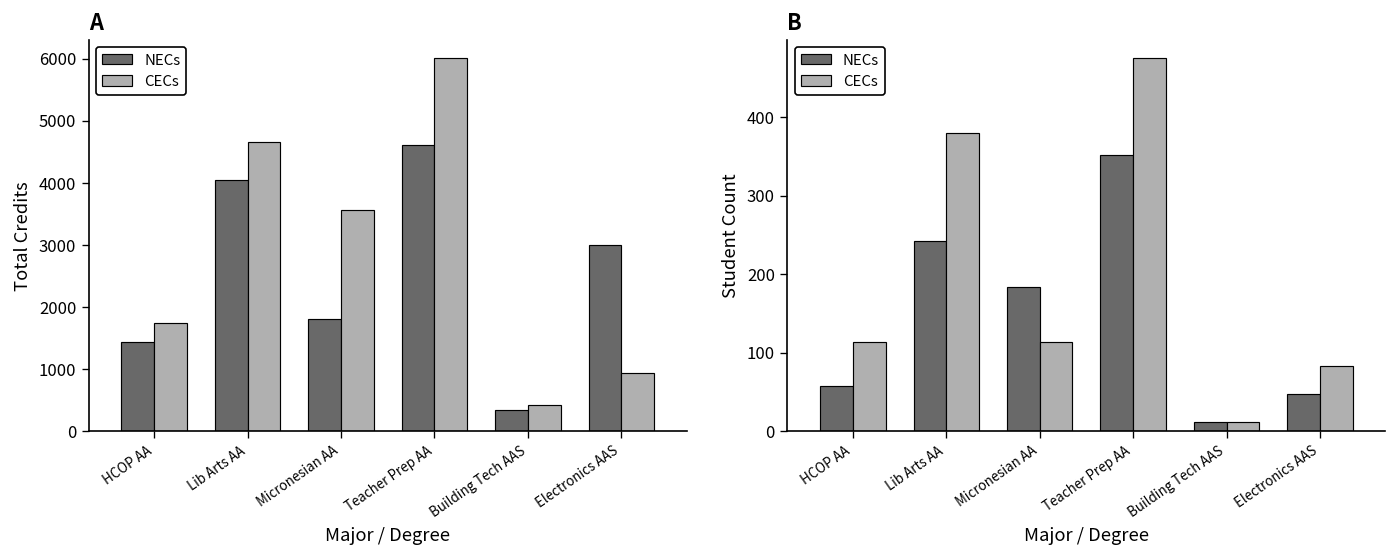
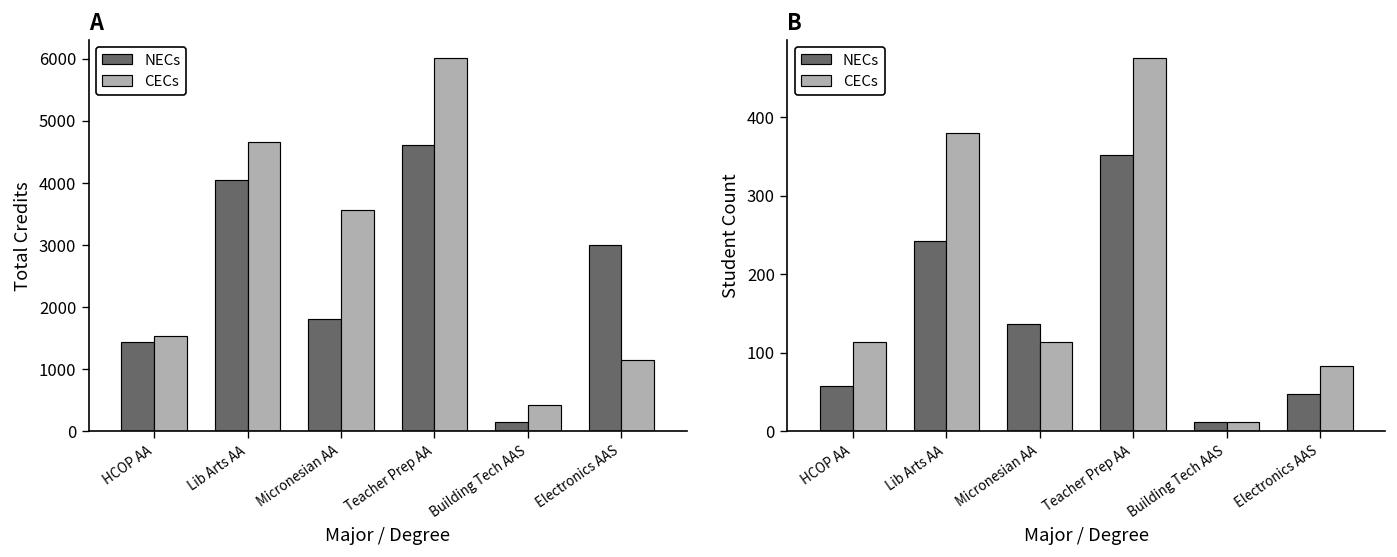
A, CECs, HCOP AA: 1700 -> 1500
A, NECs, Building Tech AAS: 300 -> 100
A, CECs, Electronics AAS: 900 -> 1100
B, NECs, Micronesian AA: 180 -> 140
